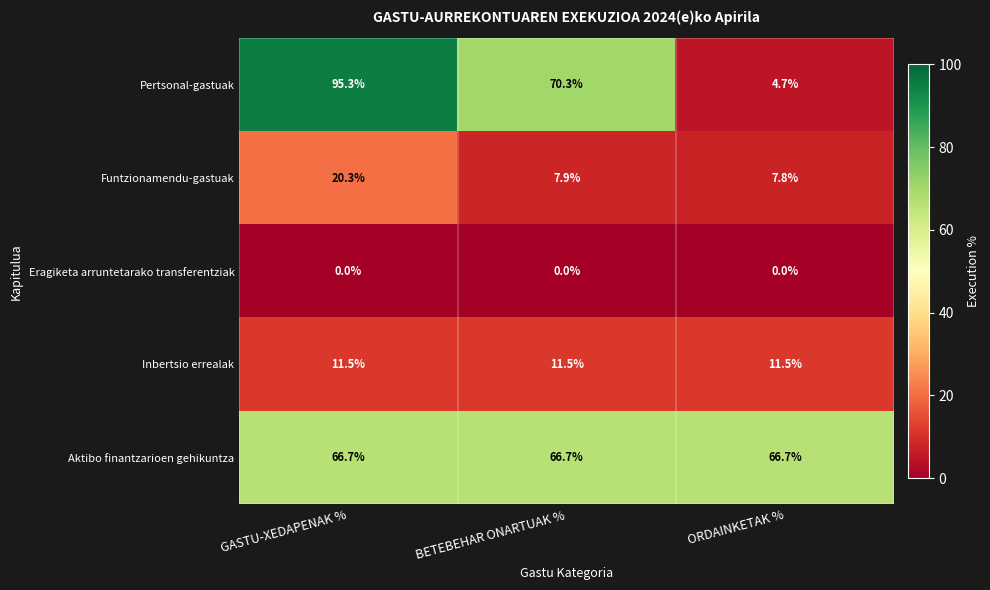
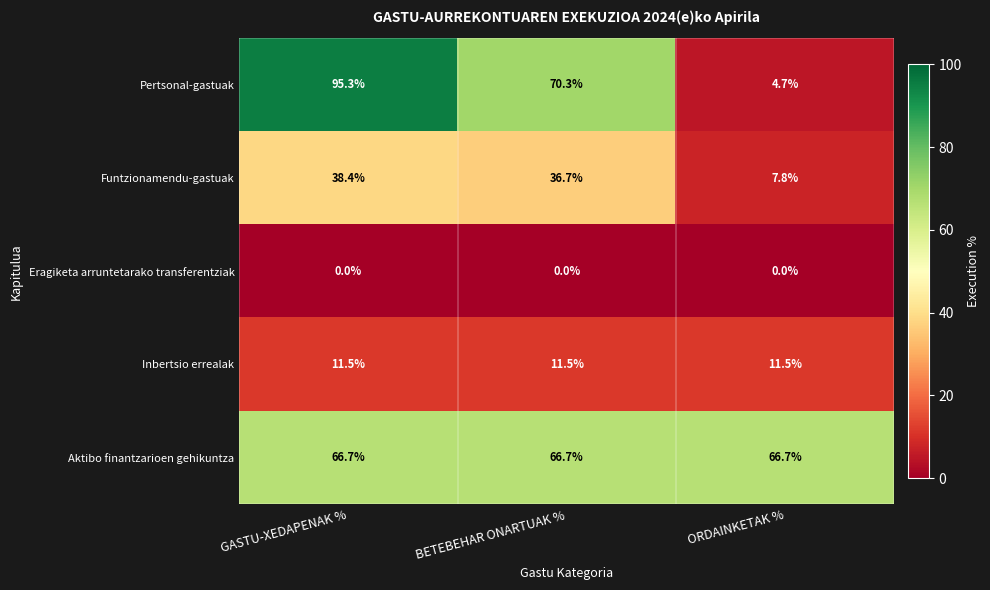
Funtzionamendu-gastuak, GASTU-XEDAPENAK %: 20.3% -> 38.4%
Funtzionamendu-gastuak, BETEBEHAR ONARTUAK %: 7.9% -> 36.7%
